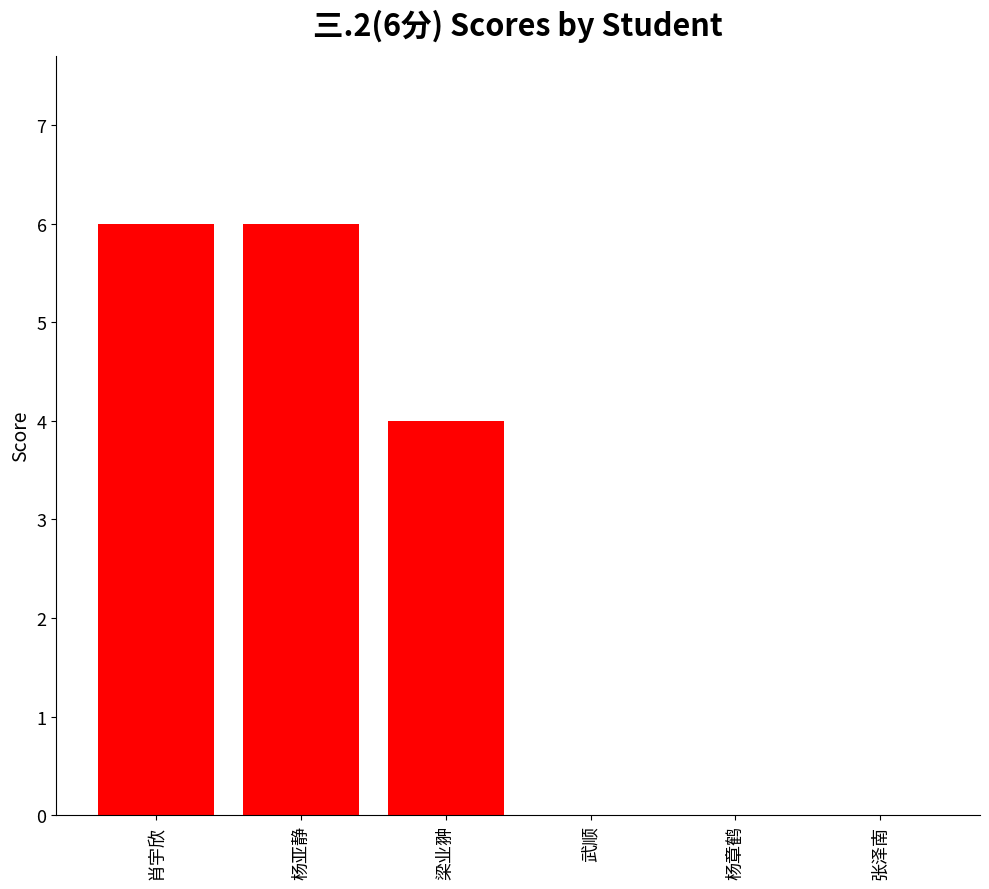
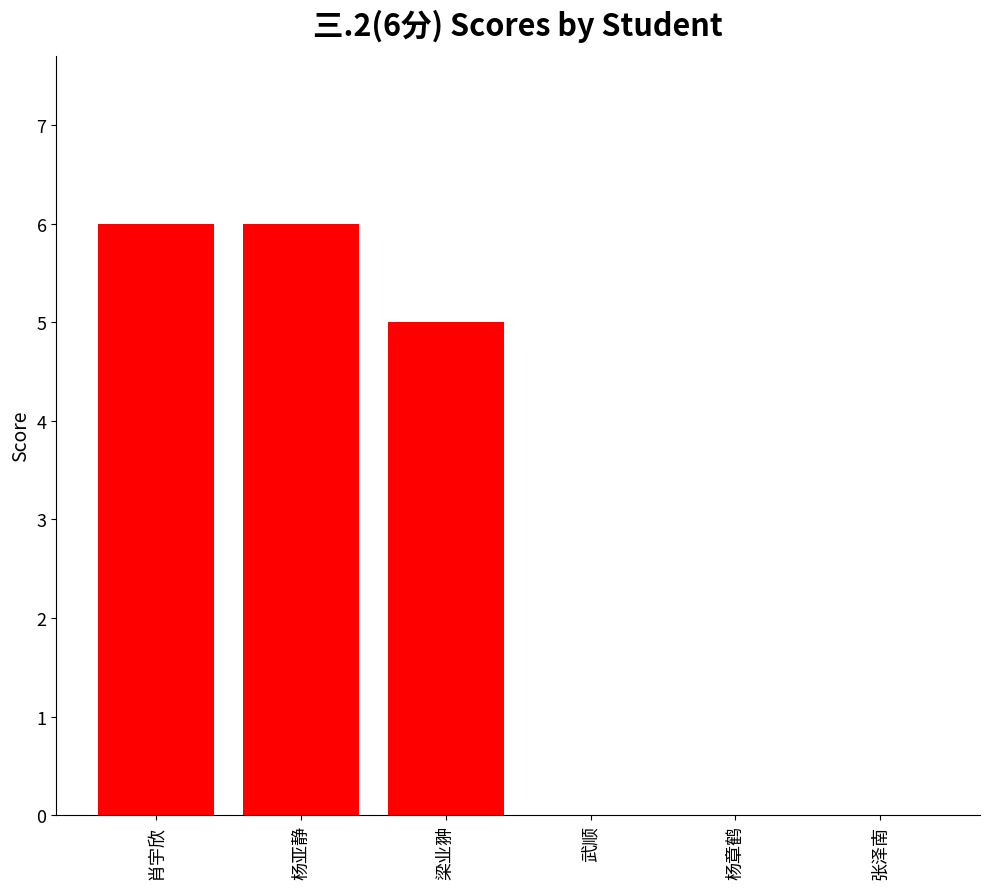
梁业翀: 4 -> 5
